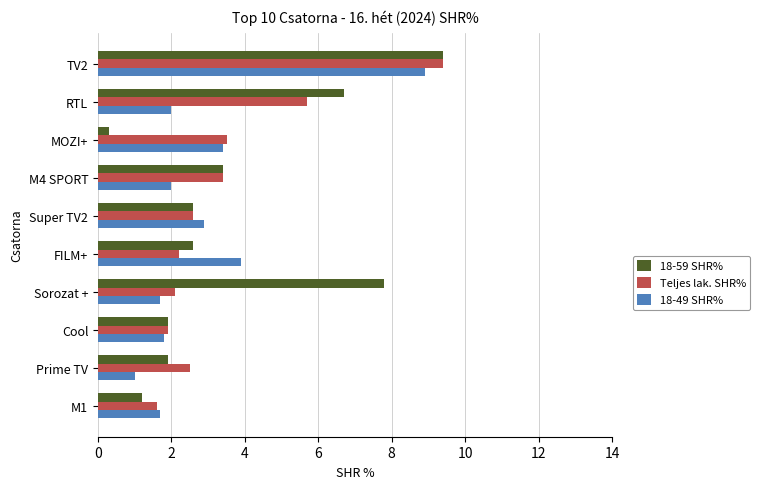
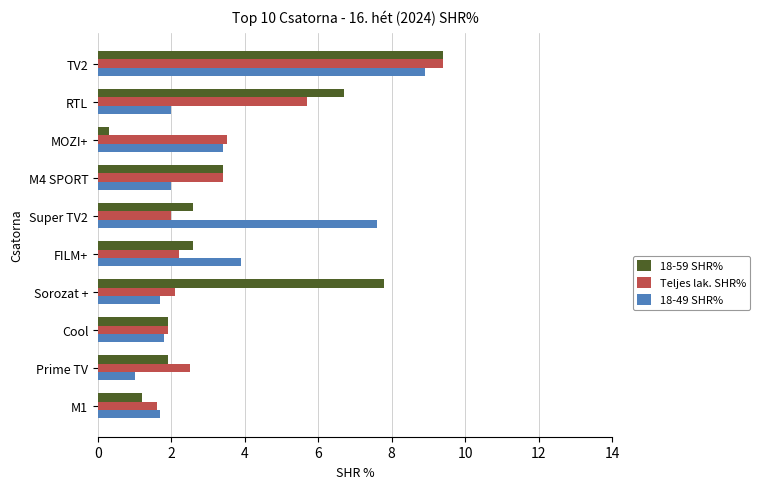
Teljes lak. SHR%, Super TV2: 2.6 -> 2.0
18-49 SHR%, Super TV2: 2.9 -> 7.6
